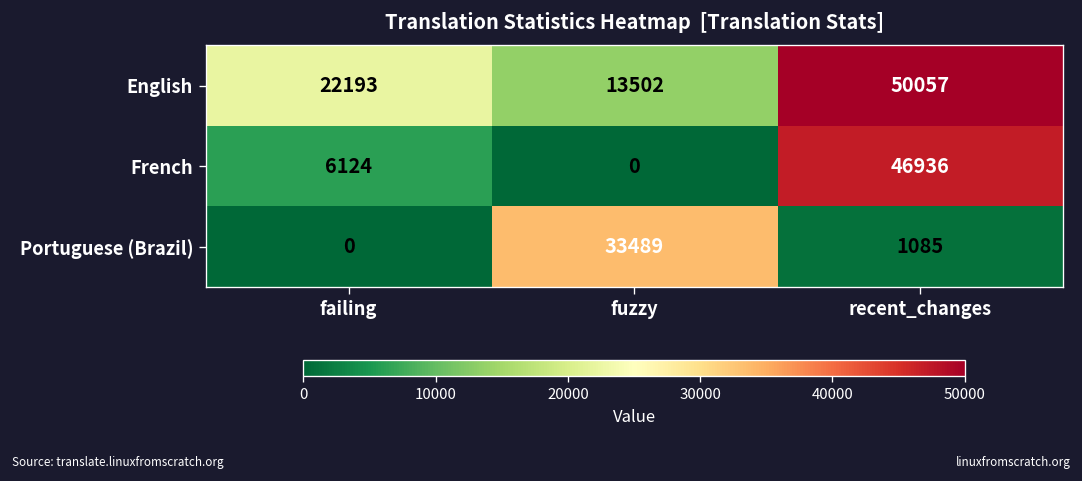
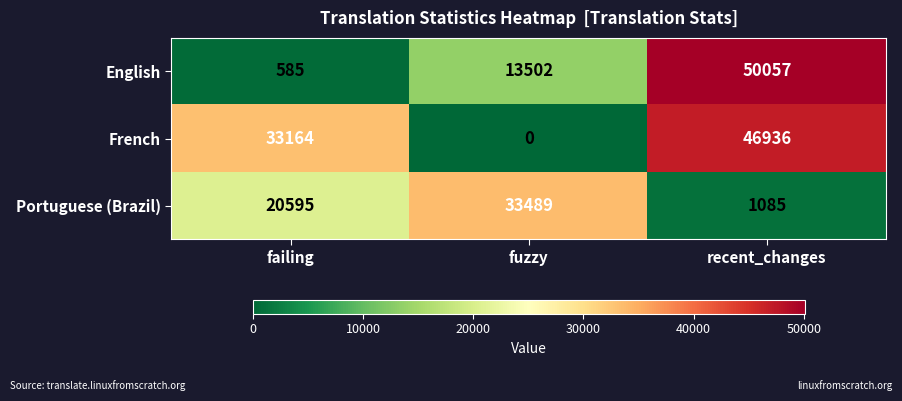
English, failing: 22193 -> 585
French, failing: 6124 -> 33164
Portuguese (Brazil), failing: 0 -> 20595
